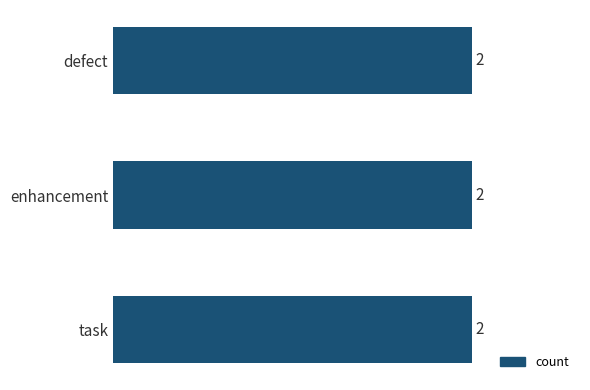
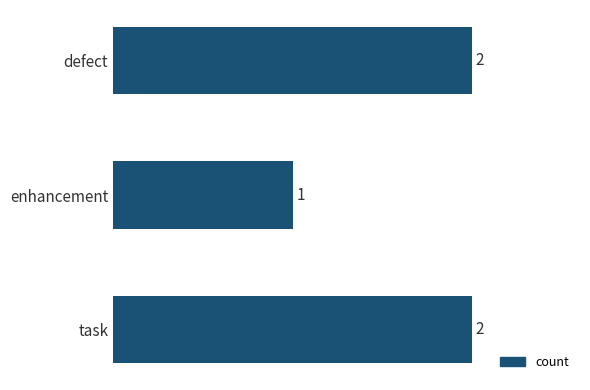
enhancement: 2 -> 1
